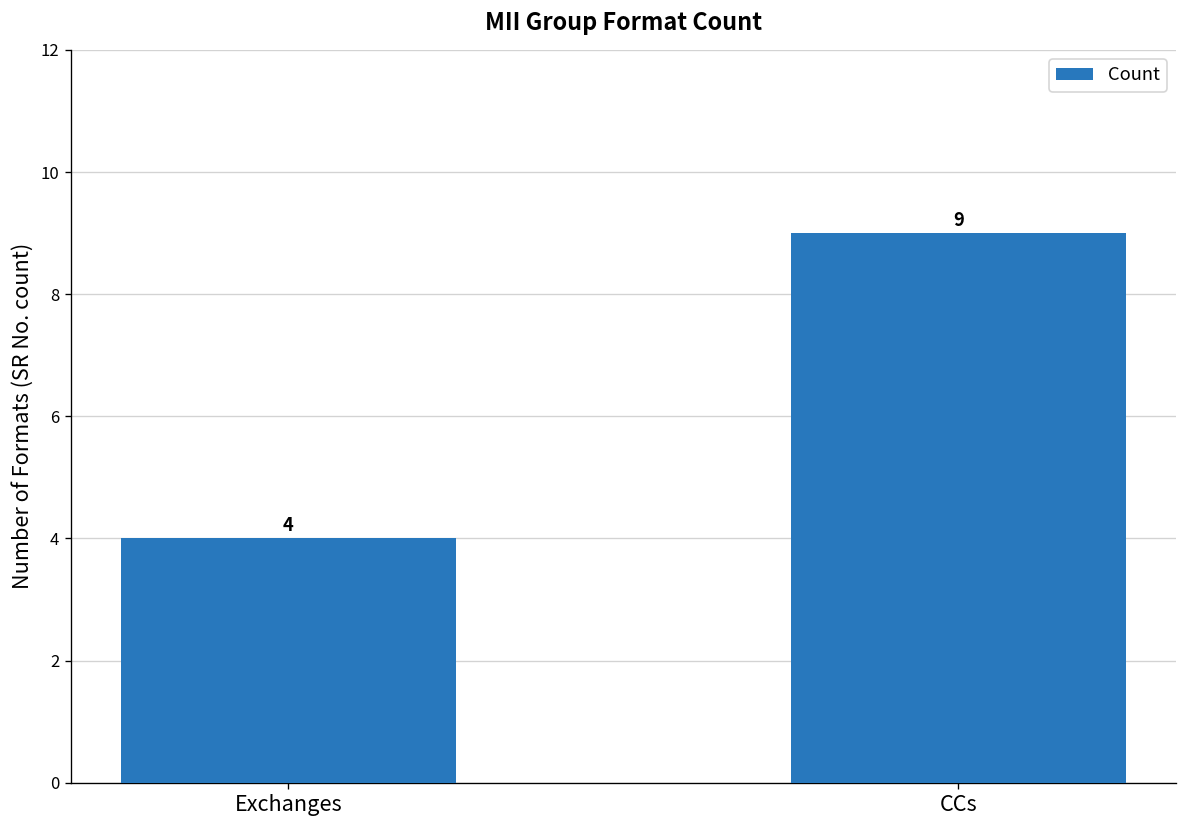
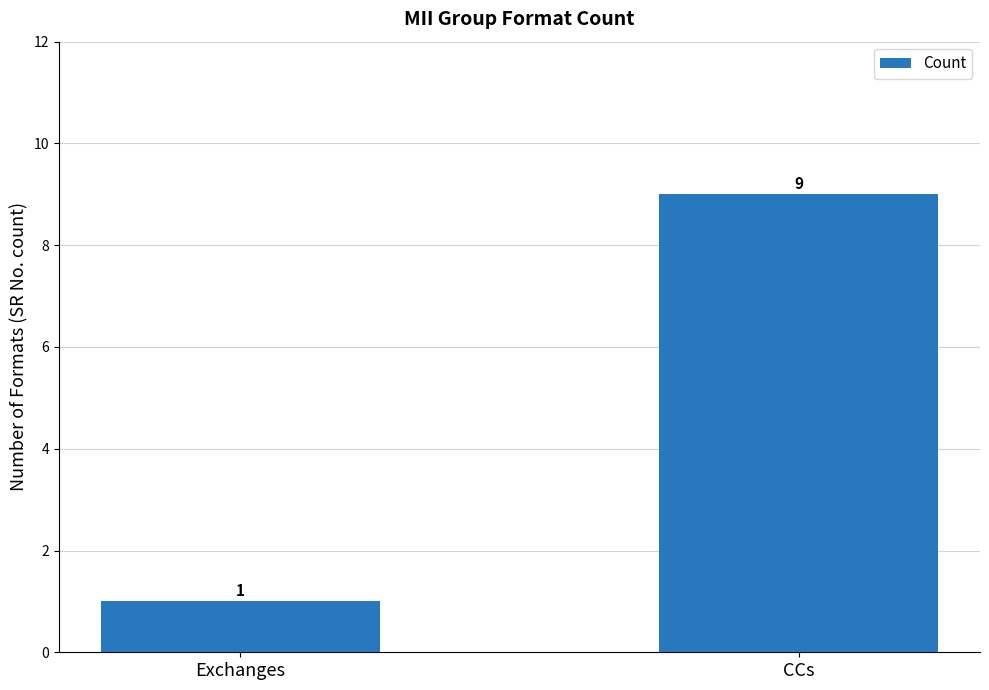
Exchanges: 4 -> 1
